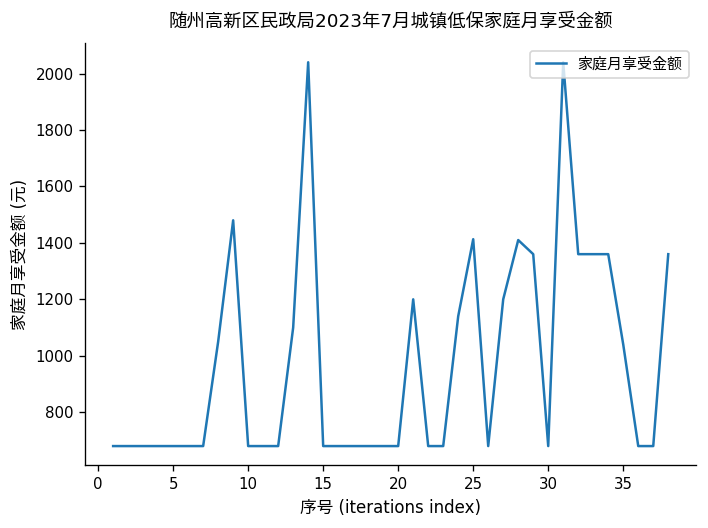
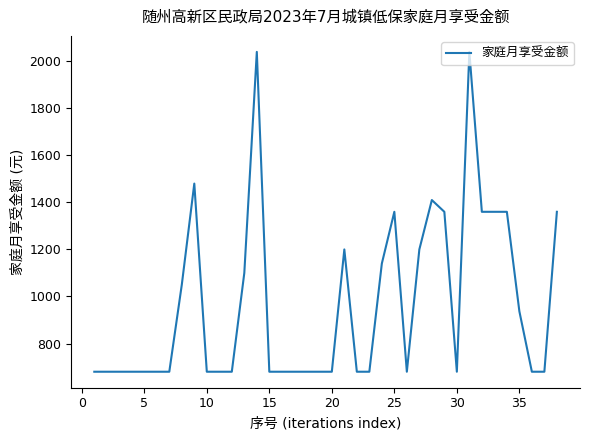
25: 1410 -> 1360
35: 1040 -> 940
